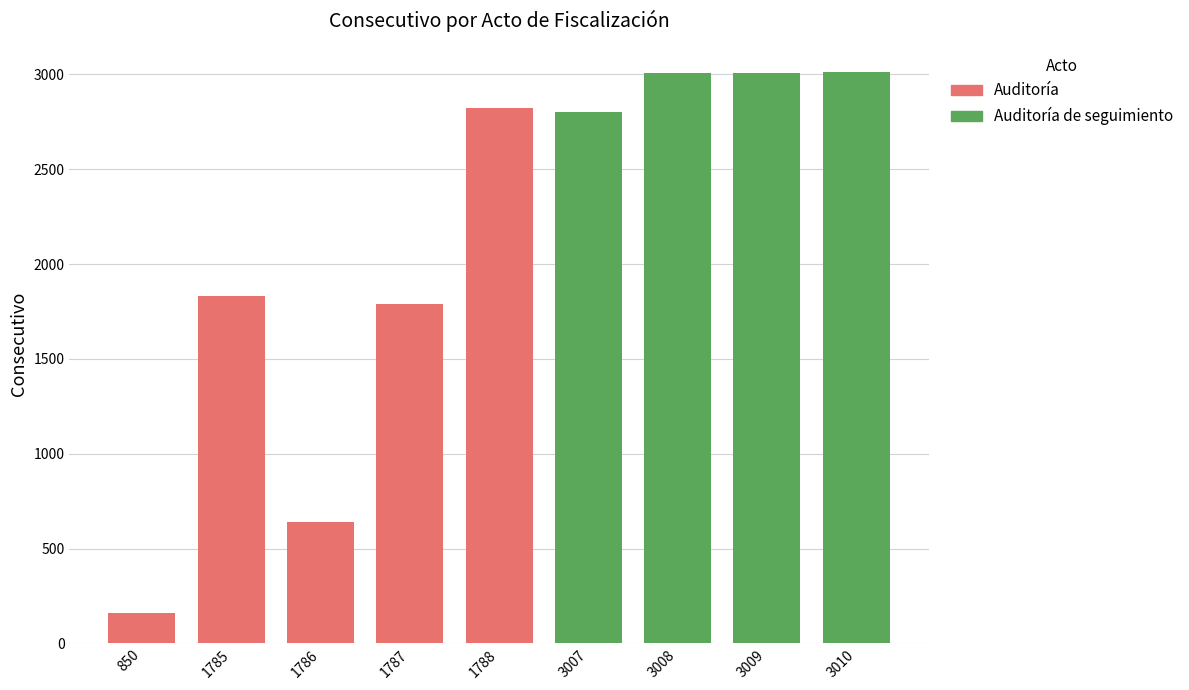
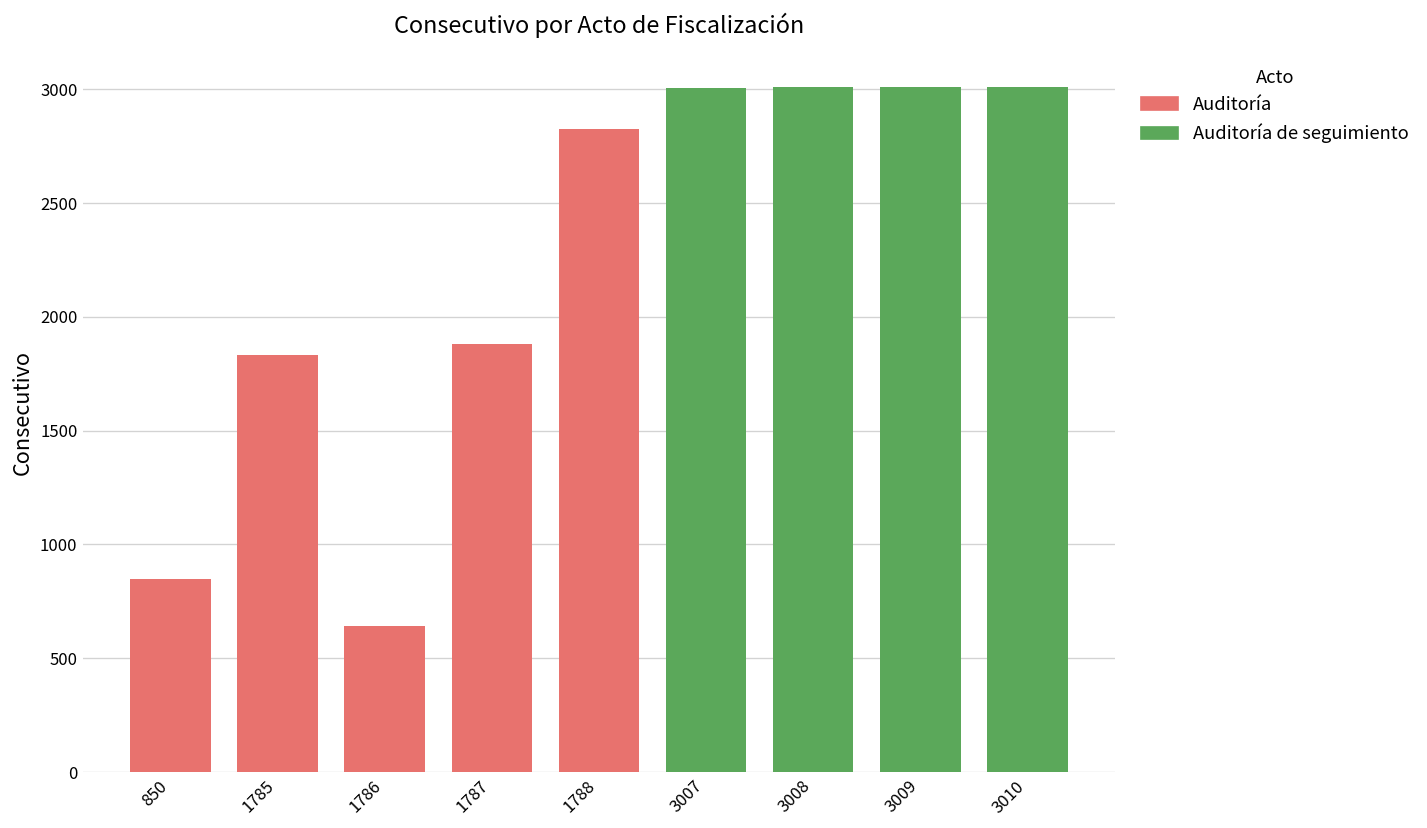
850: 160 -> 850
1787: 1790 -> 1880
3007: 2800 -> 3010
